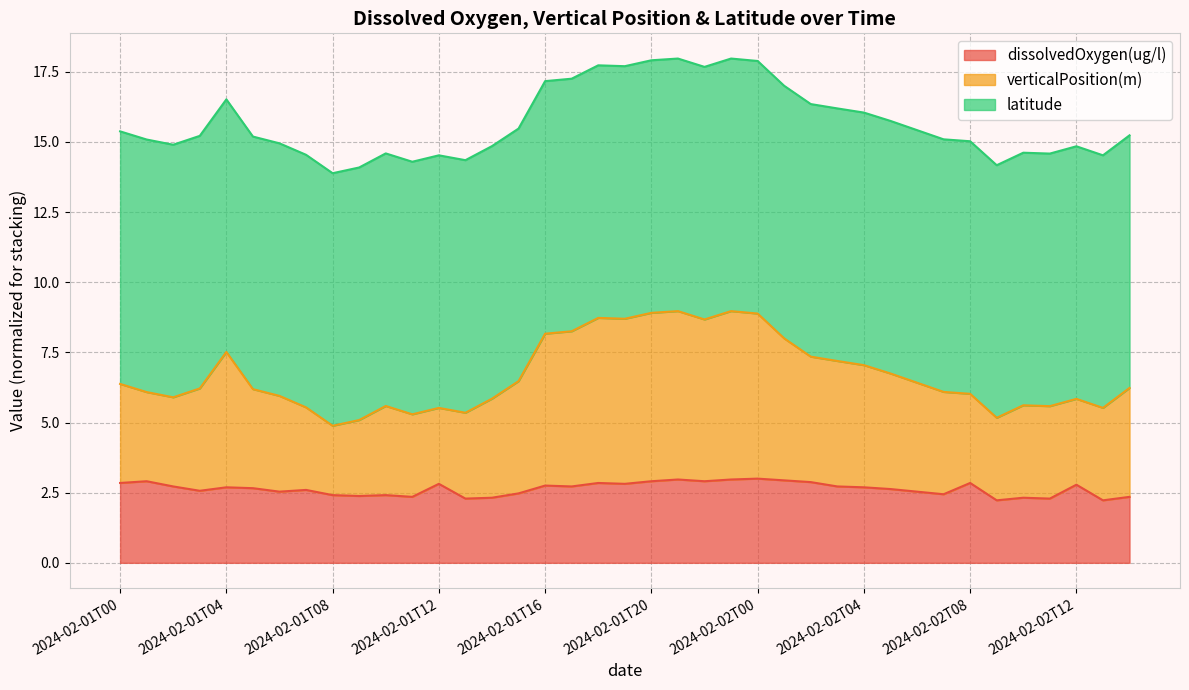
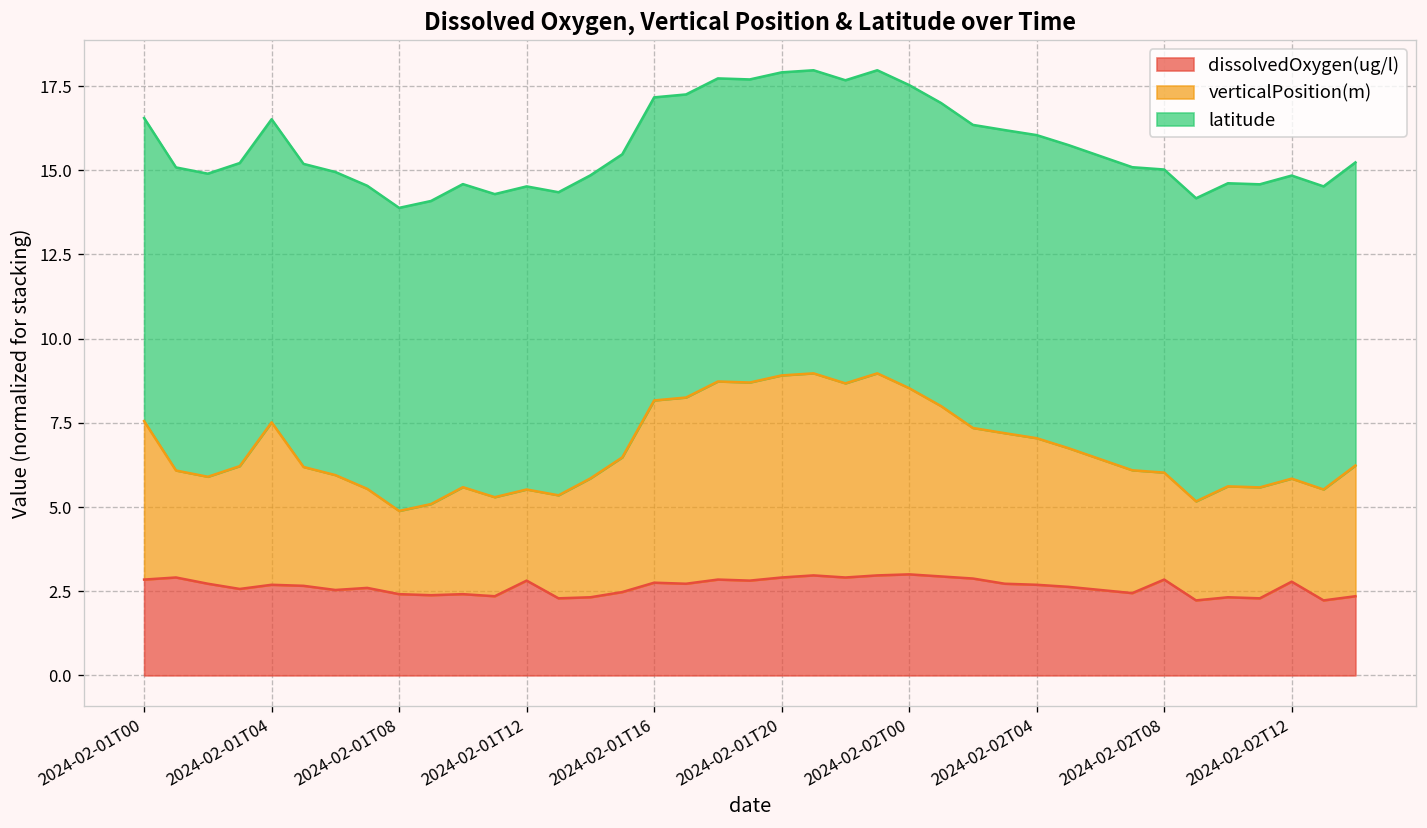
verticalPosition(m), 2024-02-01T00: 3.5 -> 4.7
verticalPosition(m), 2024-02-02T00: 5.9 -> 5.5
